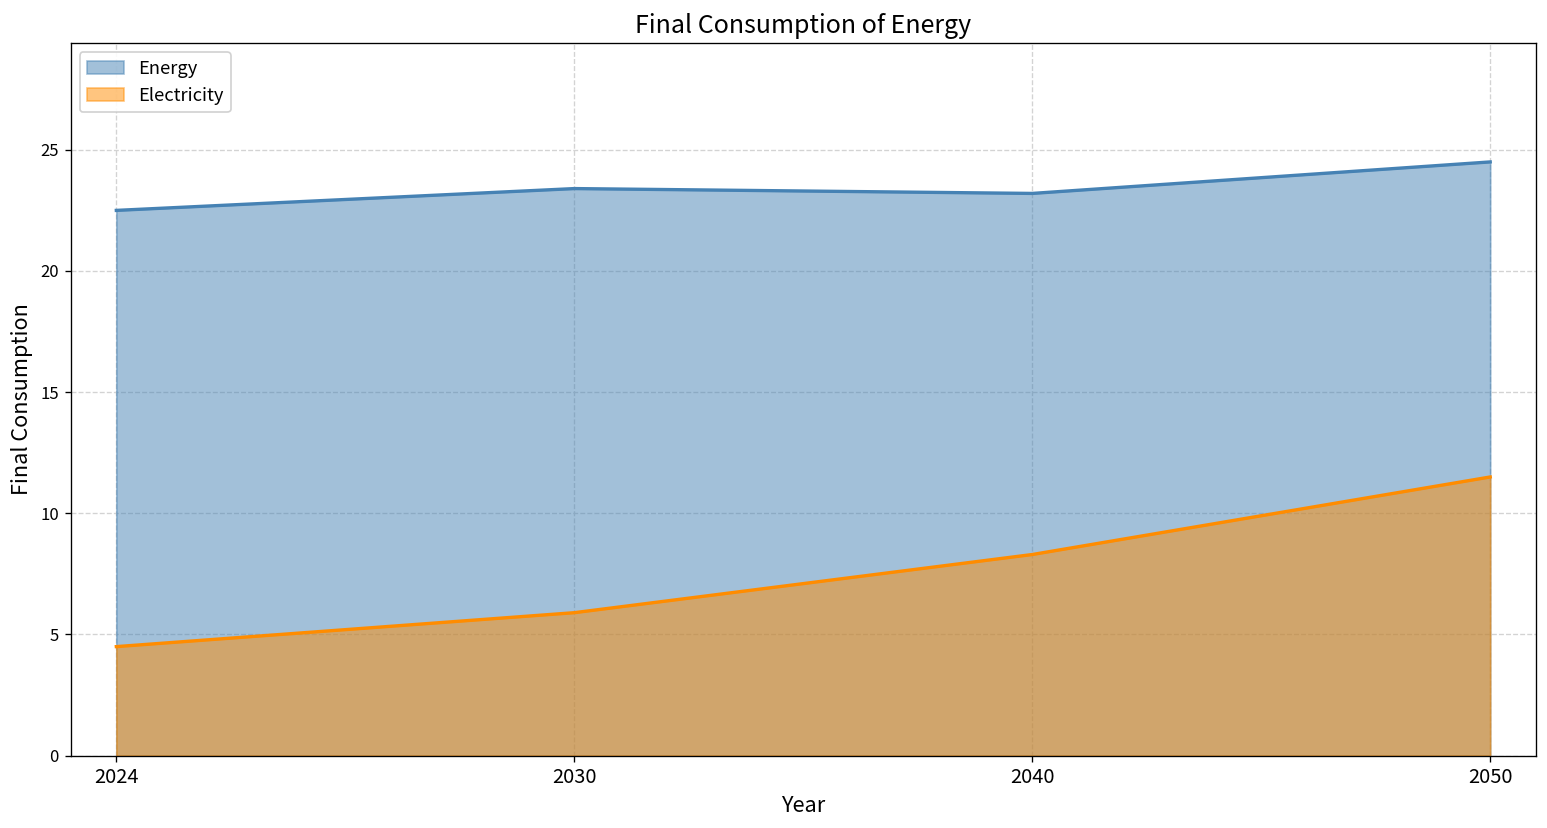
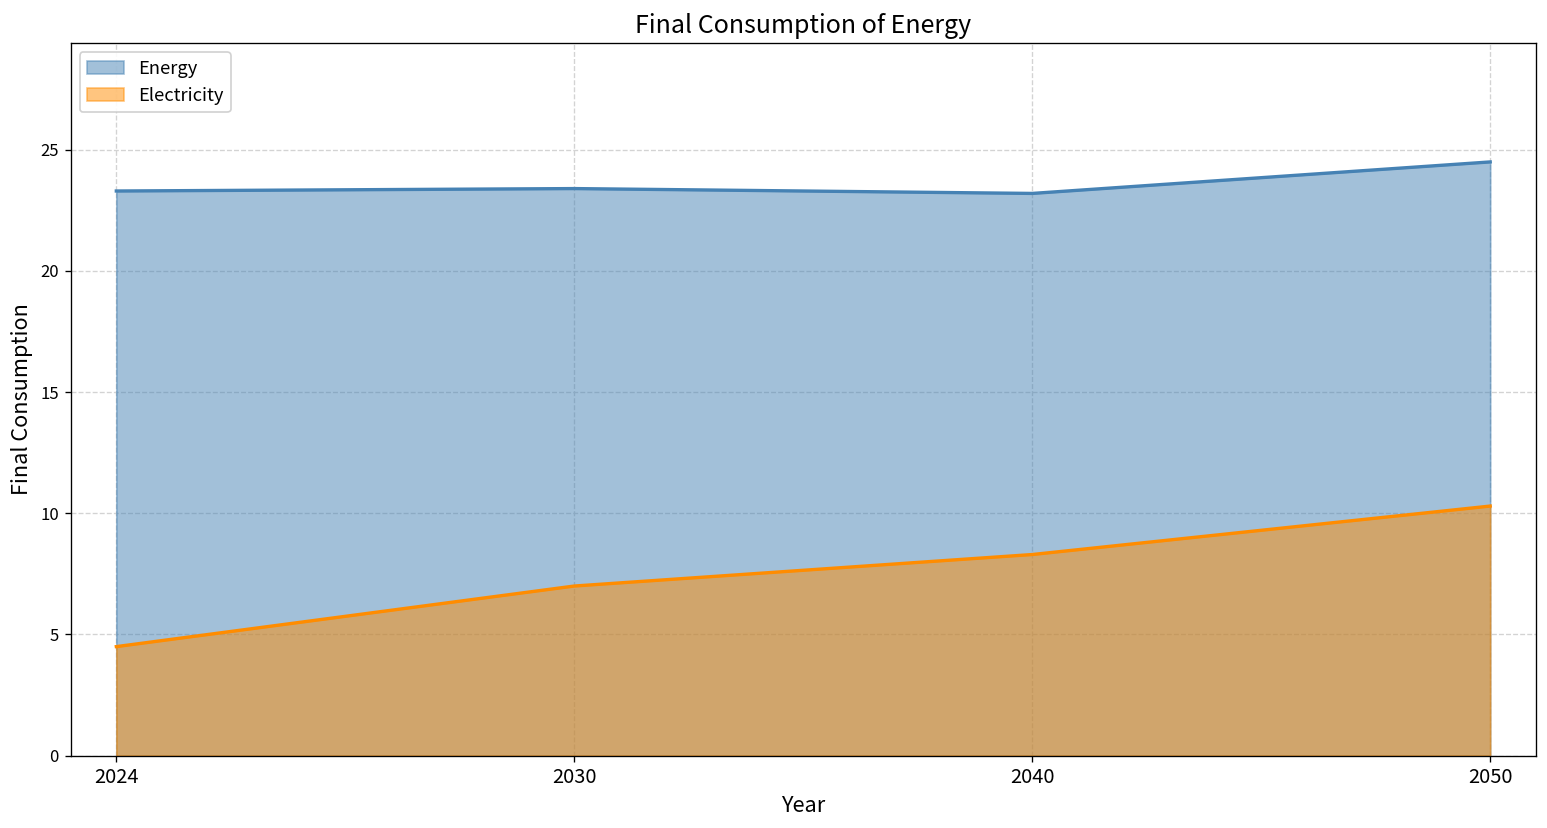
Energy, 2024: 22.5 -> 23.3
Electricity, 2030: 5.9 -> 7.0
Electricity, 2050: 11.5 -> 10.3
